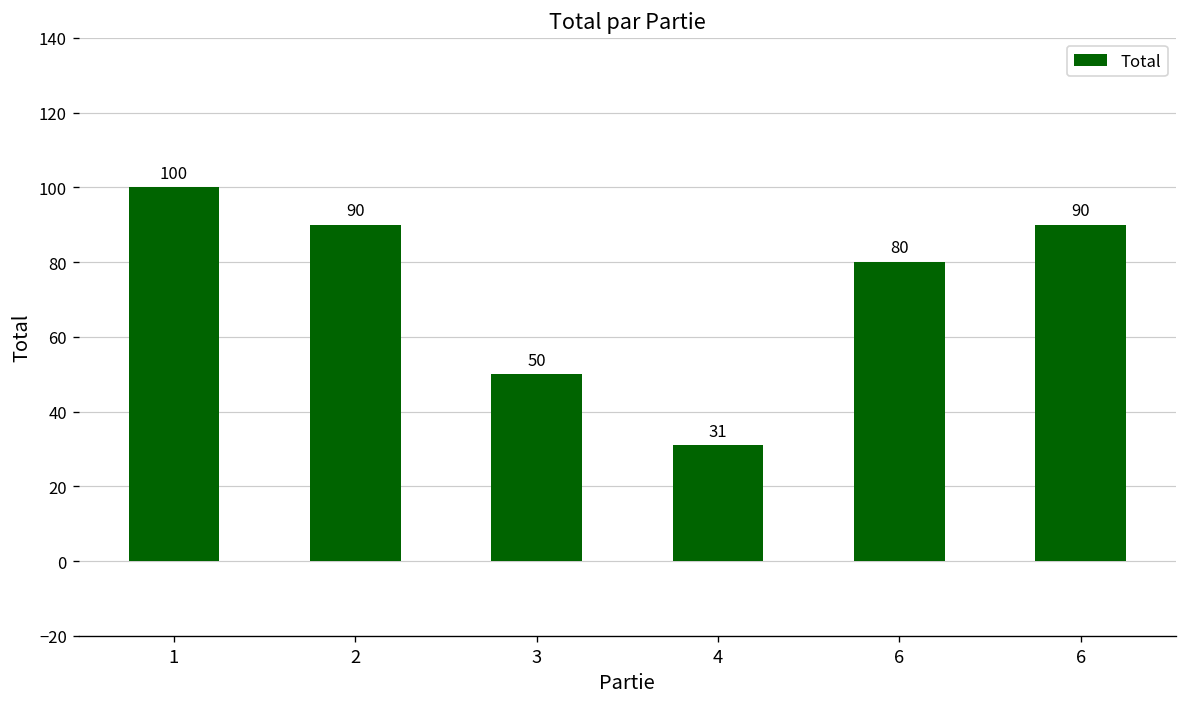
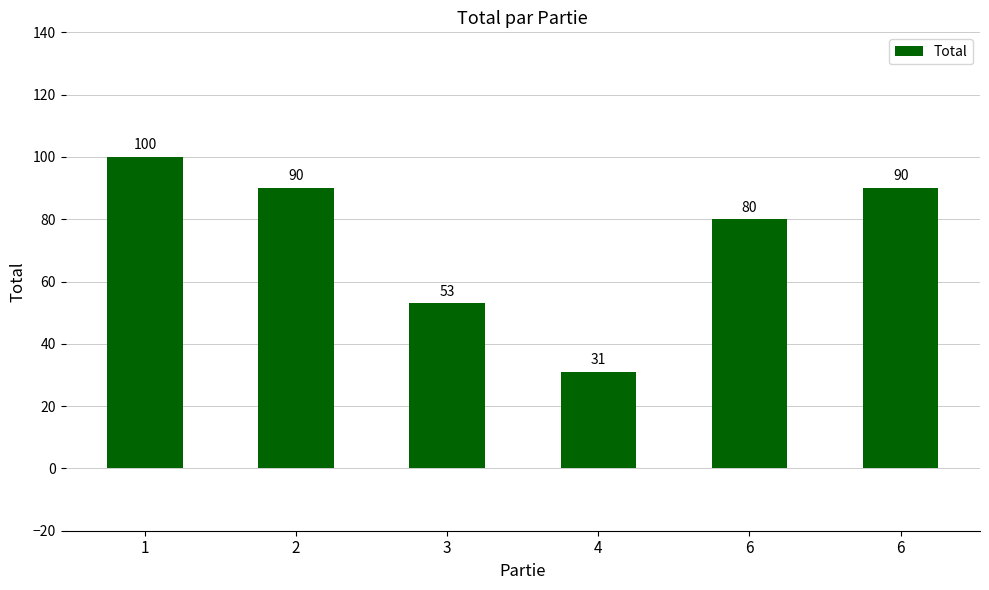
3: 50 -> 53
